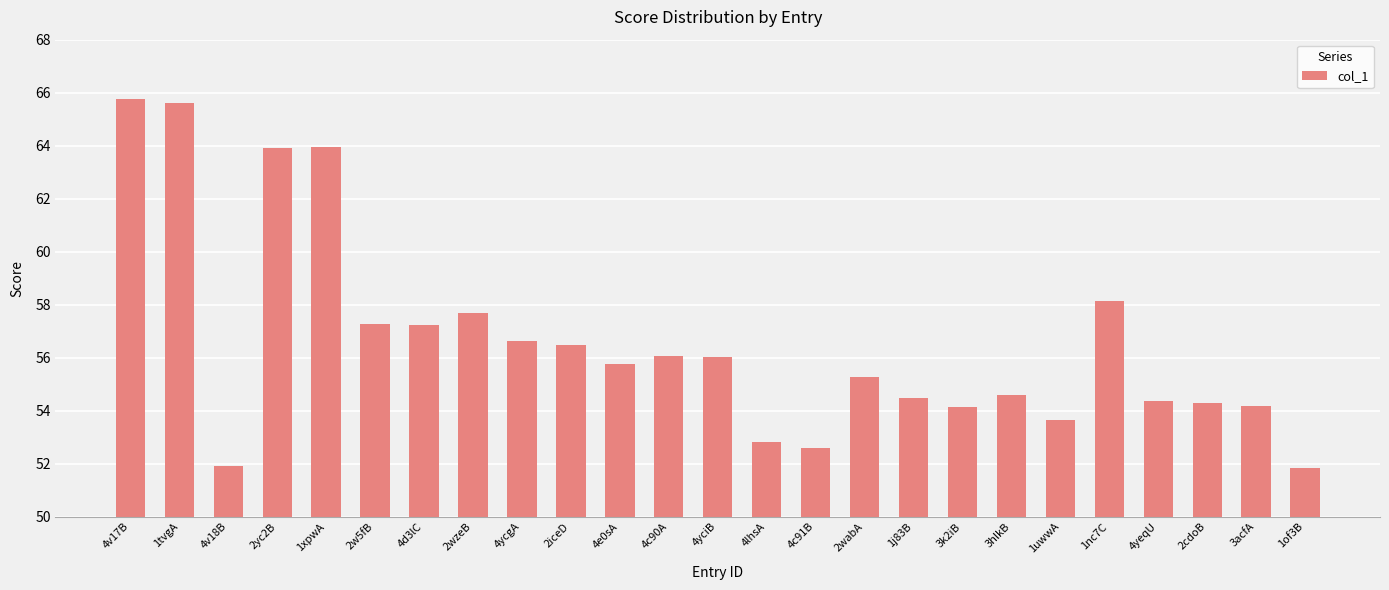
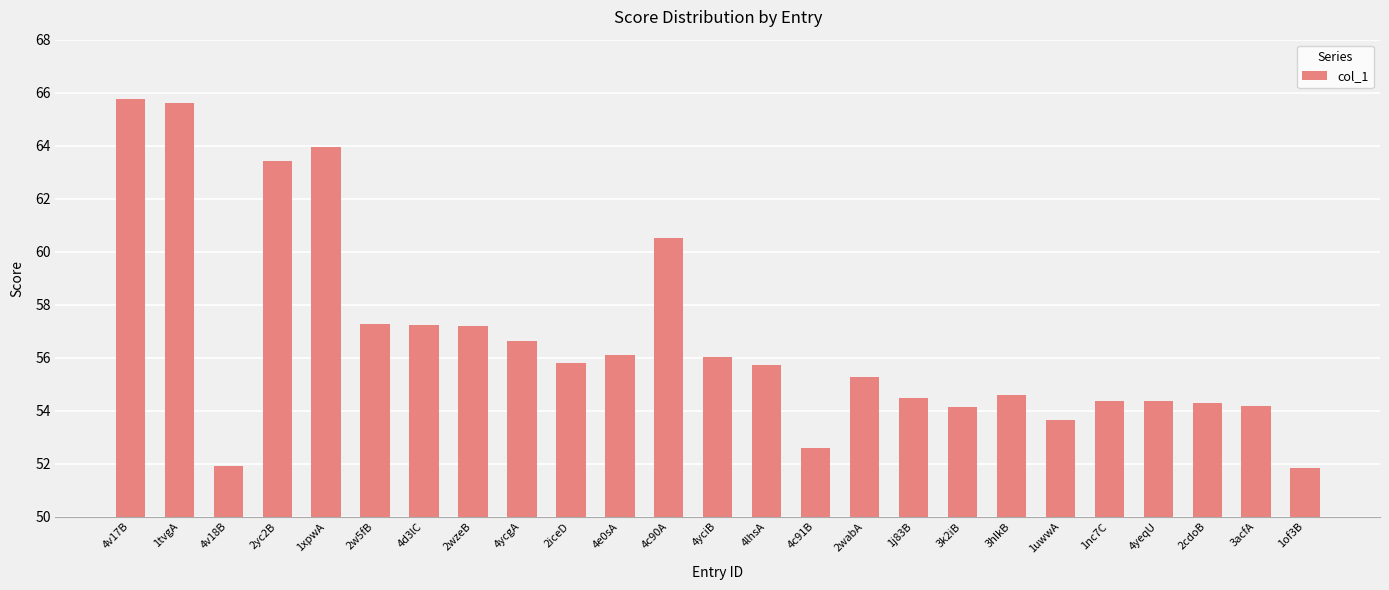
2yc2B: 63.9 -> 63.4
2wzeB: 57.7 -> 57.2
2iceD: 56.5 -> 55.8
4e0sA: 55.8 -> 56.1
4c90A: 56.1 -> 60.5
4lhsA: 52.8 -> 55.7
1nc7C: 58.1 -> 54.4
